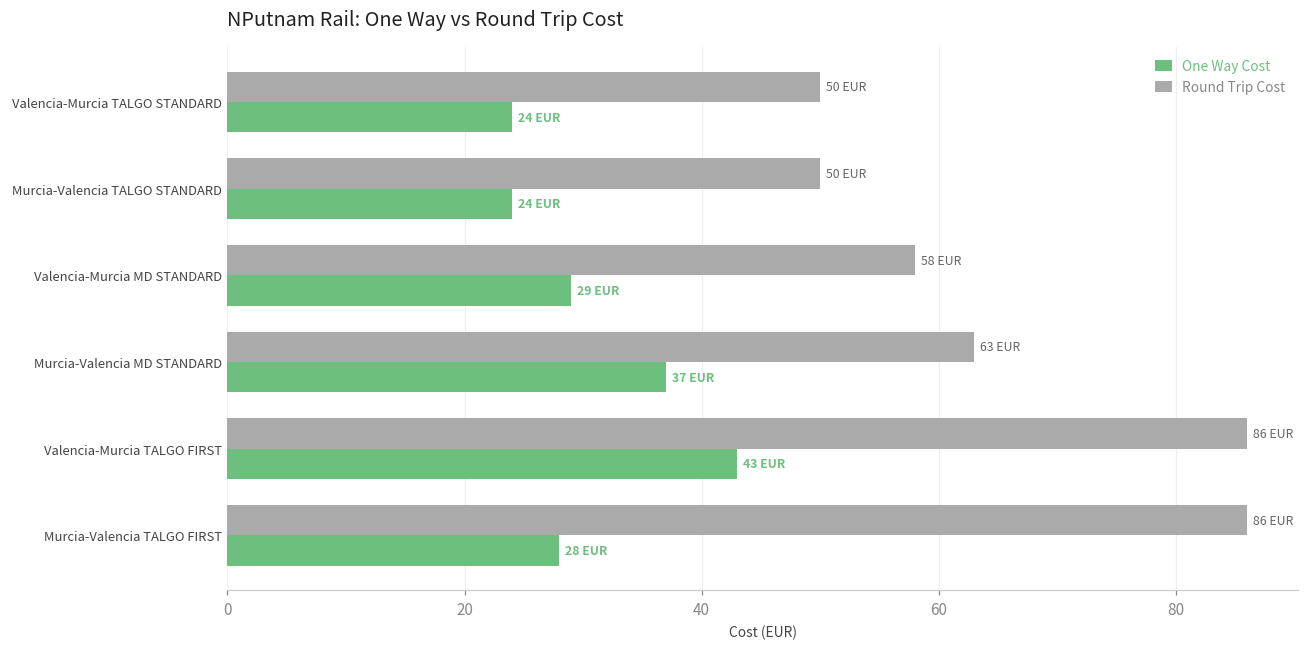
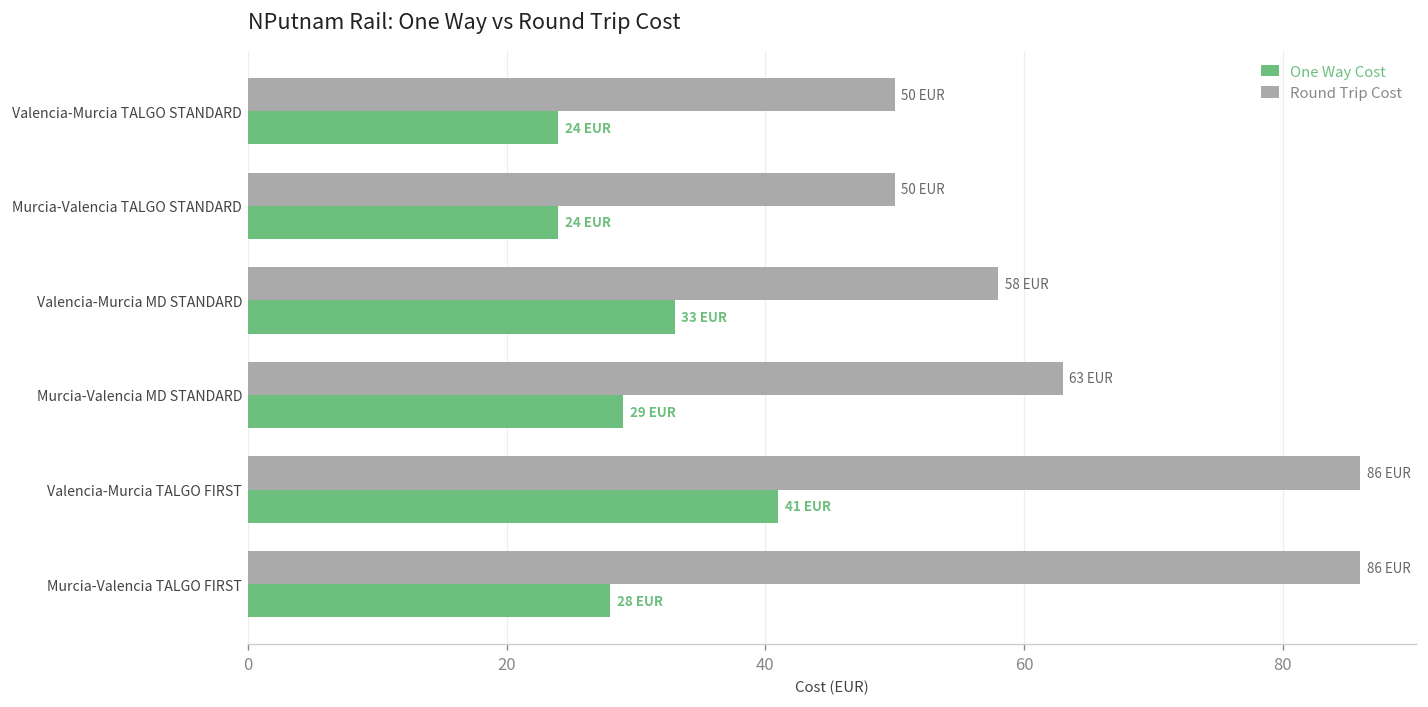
One Way Cost, Valencia-Murcia MD STANDARD: 29 -> 33
One Way Cost, Murcia-Valencia MD STANDARD: 37 -> 29
One Way Cost, Valencia-Murcia TALGO FIRST: 43 -> 41
